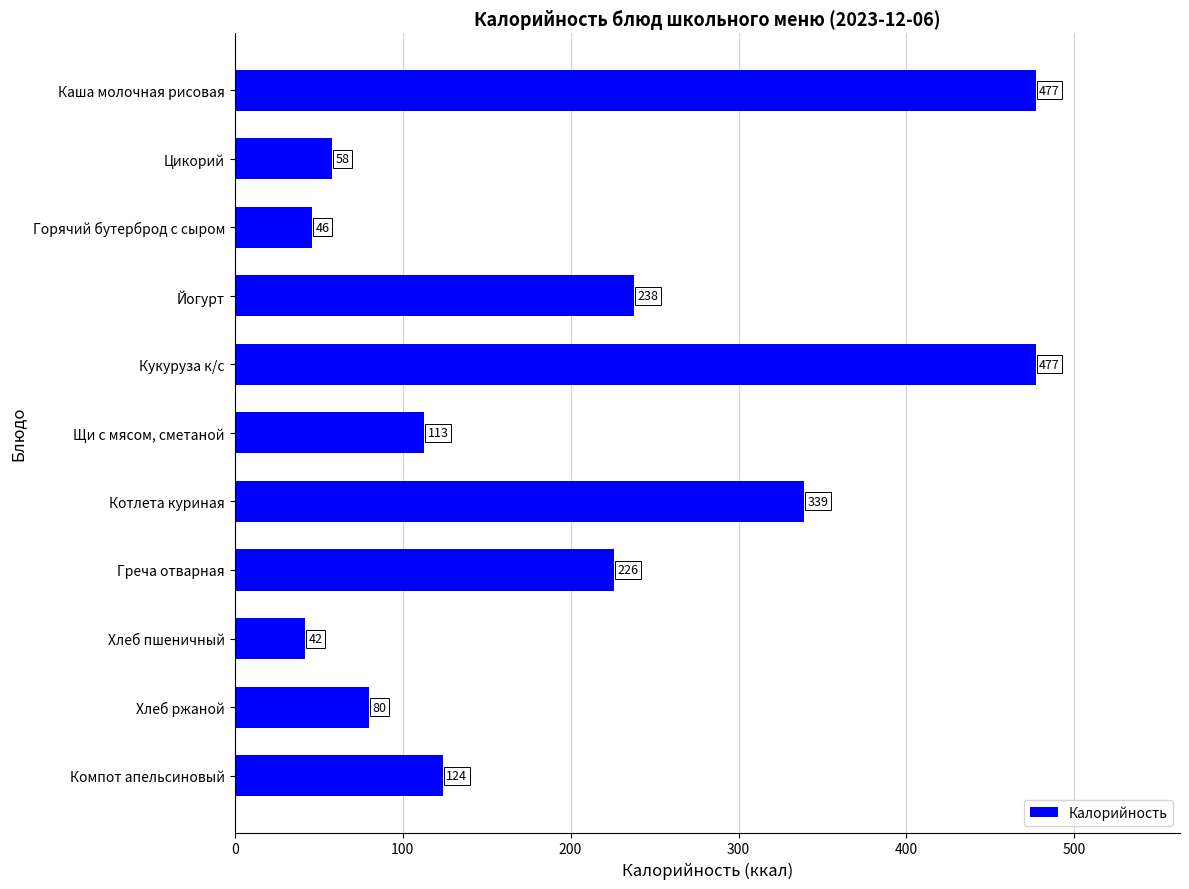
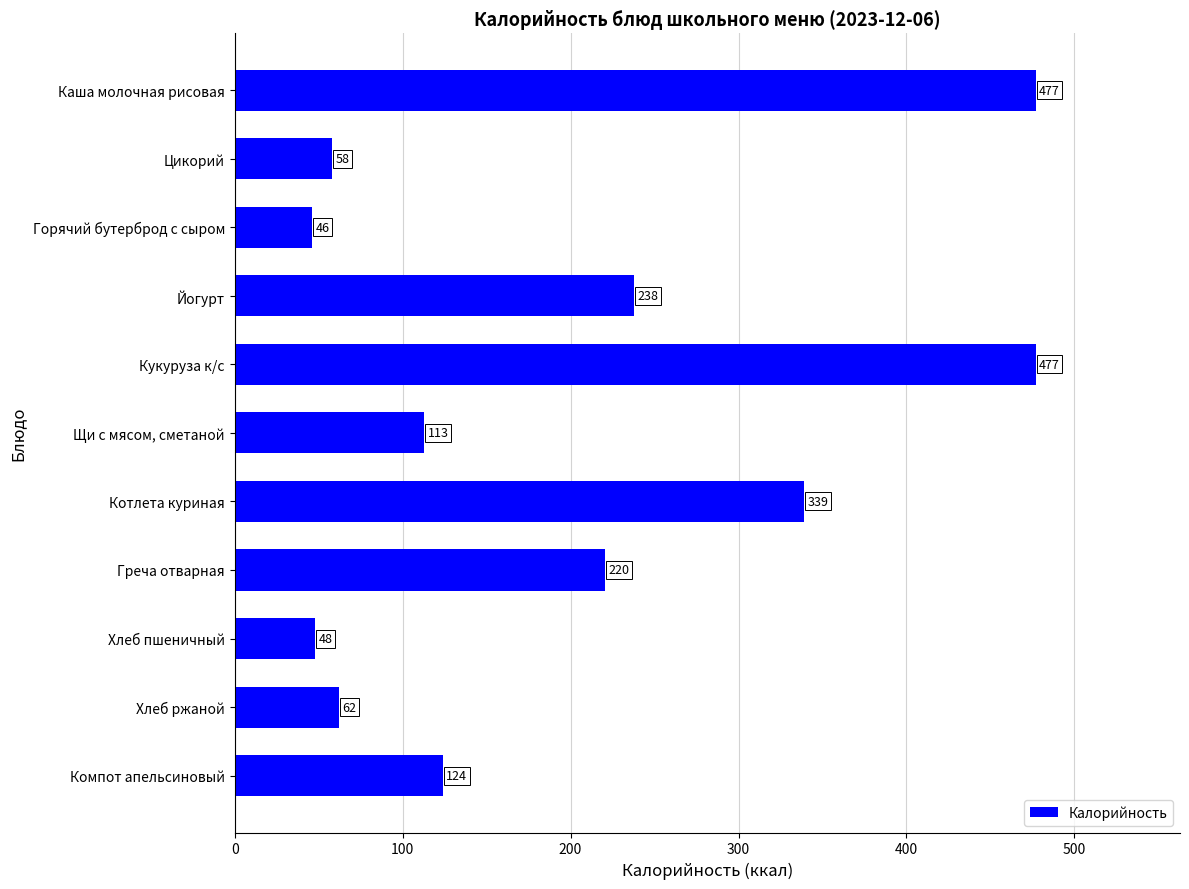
Греча отварная: 226 -> 220
Хлеб пшеничный: 42 -> 48
Хлеб ржаной: 80 -> 62
